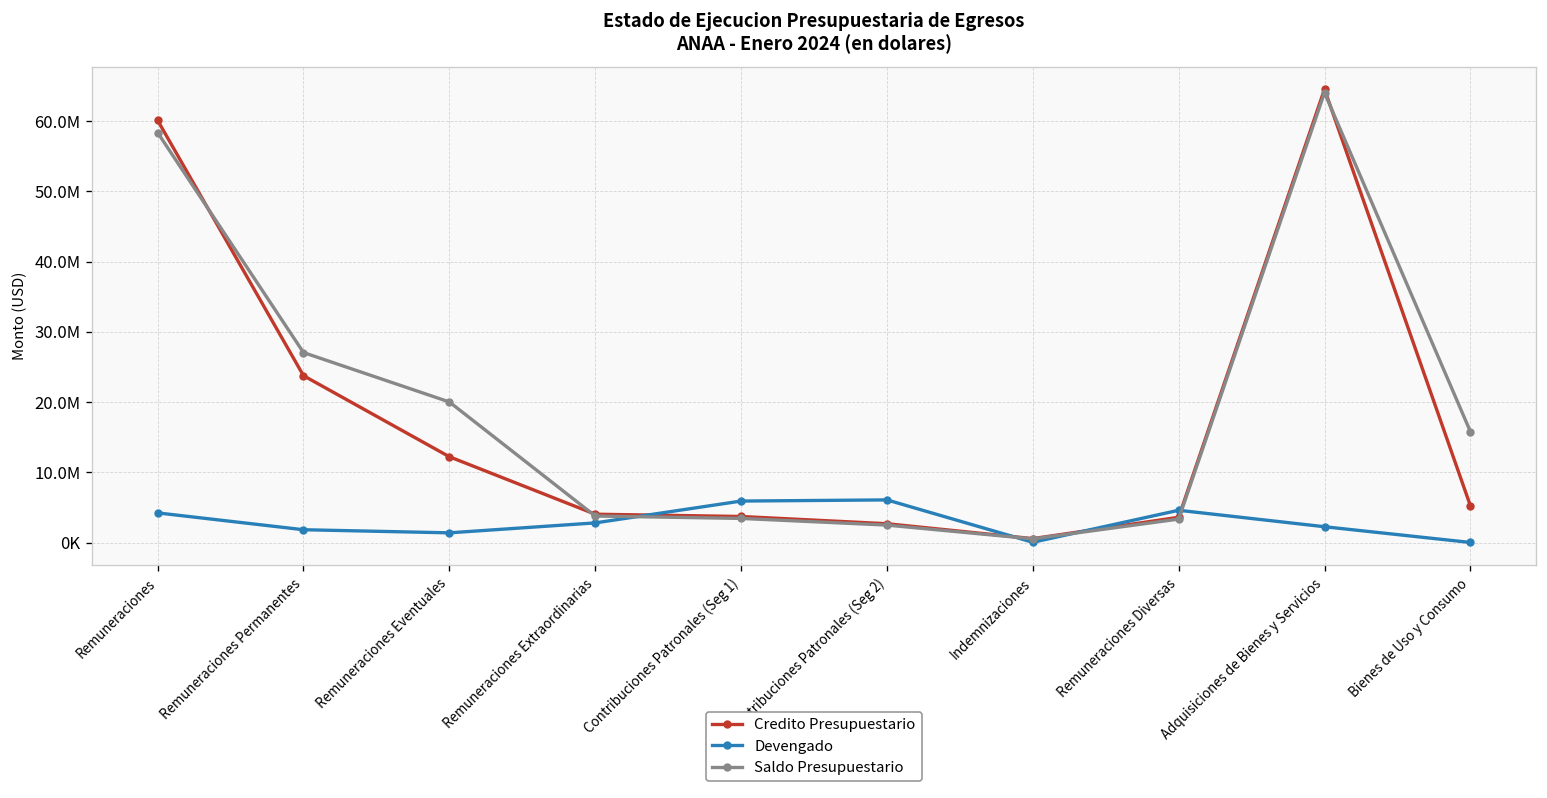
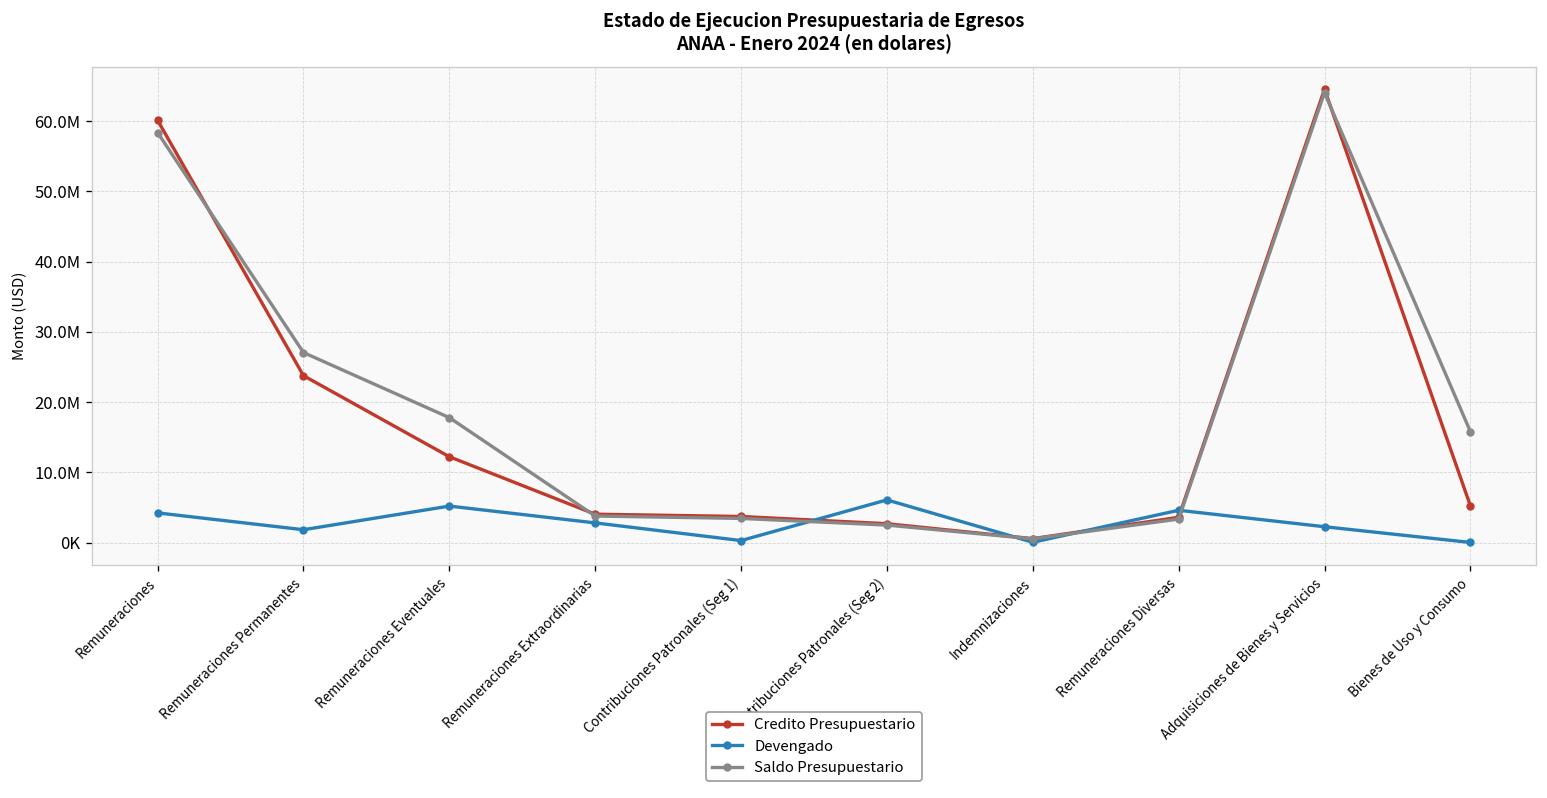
Devengado, Remuneraciones Eventuales: 1000000 -> 5000000
Saldo Presupuestario, Remuneraciones Eventuales: 20000000 -> 18000000
Devengado, Contribuciones Patronales (Seg 1): 6000000 -> 0
